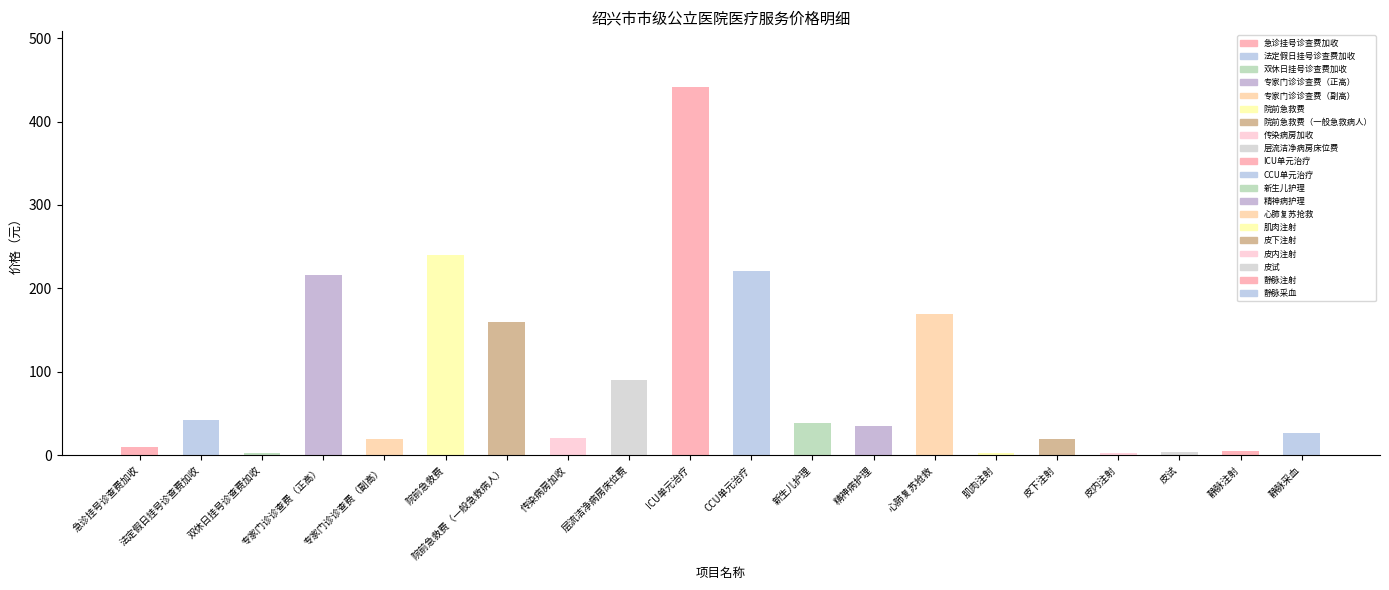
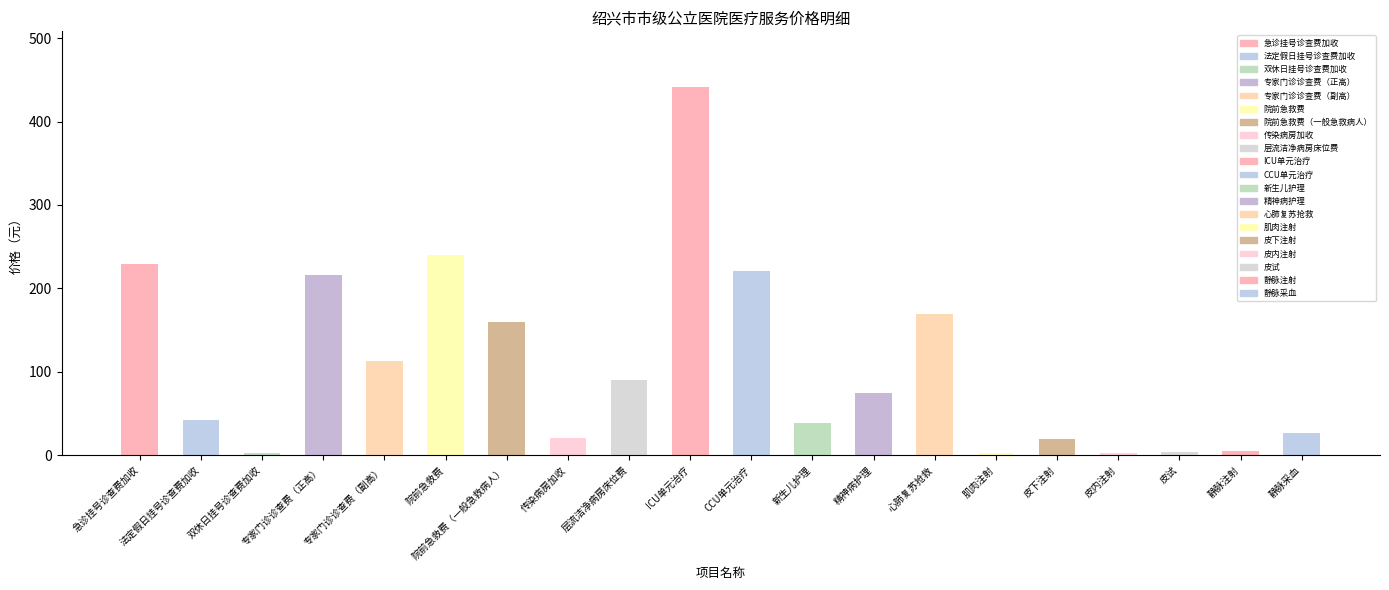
急诊挂号诊查费加收: 10 -> 230
专家门诊诊查费（副高）: 20 -> 110
精神病护理: 40 -> 70
